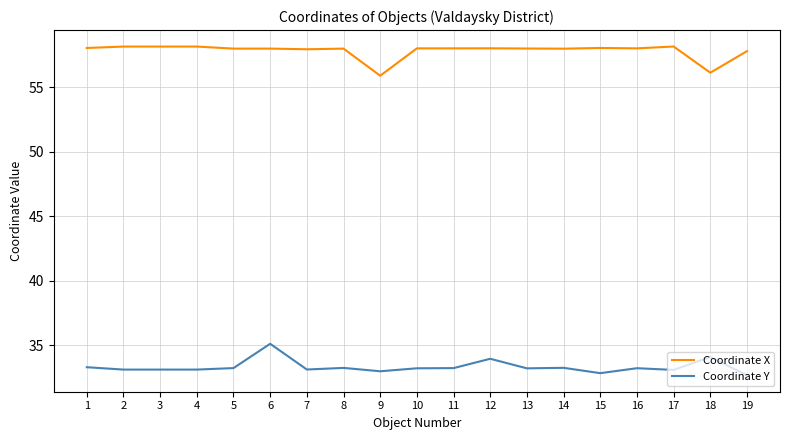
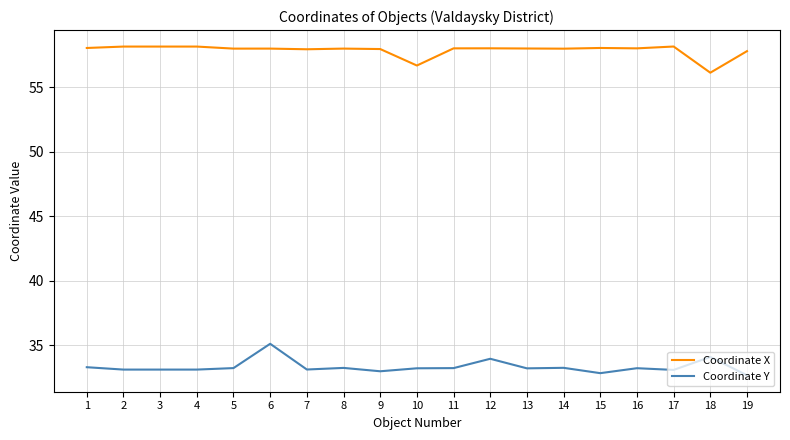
Coordinate X, 9: 55.9 -> 57.9
Coordinate X, 10: 58.0 -> 56.7
